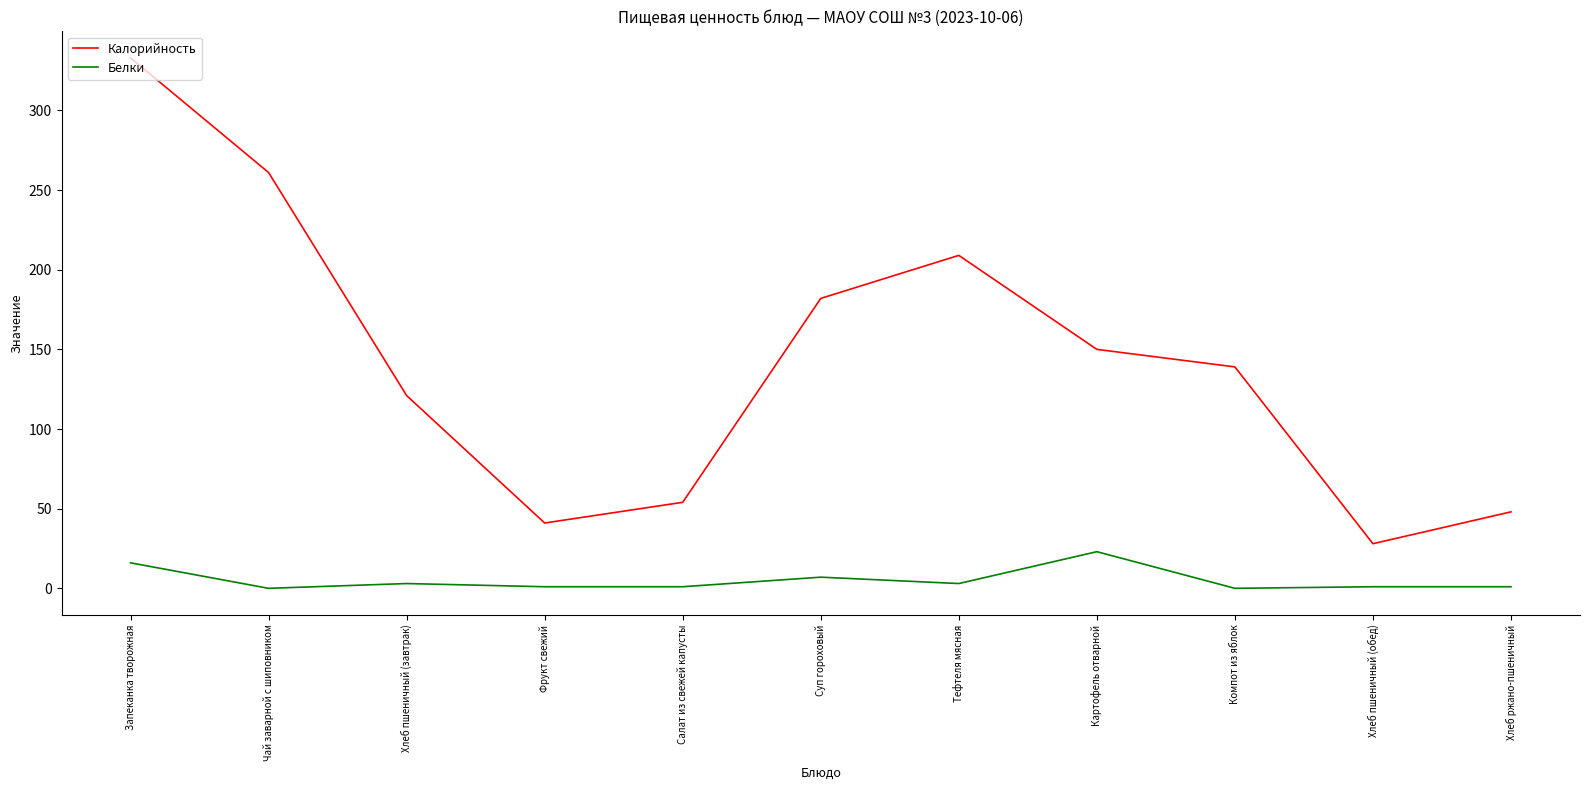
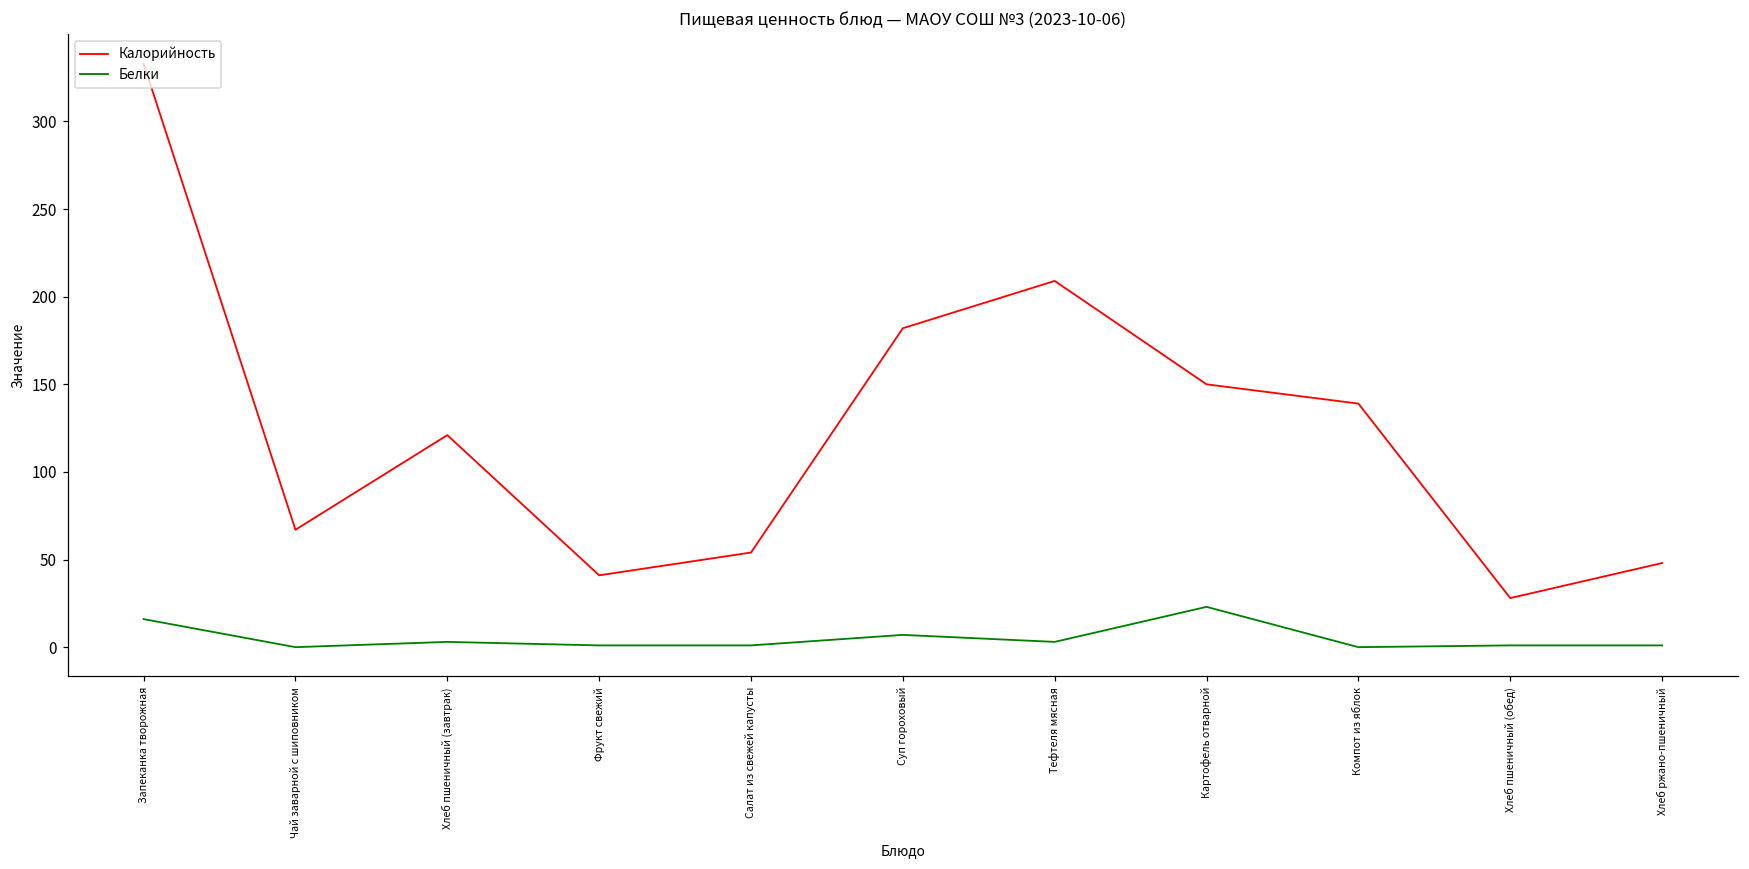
Калорийность, Чай заварной с шиповником: 261 -> 67
